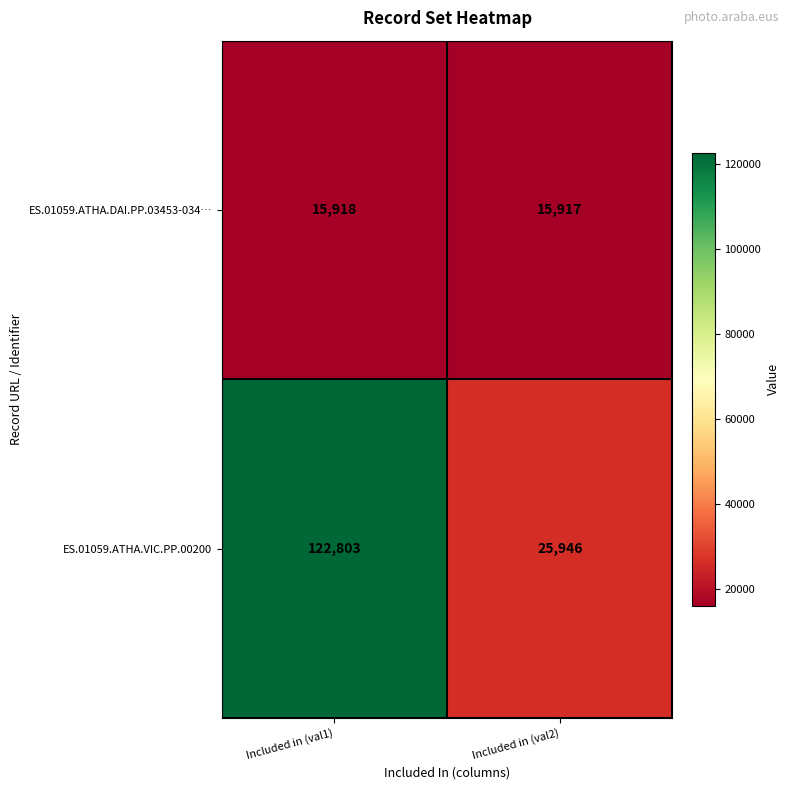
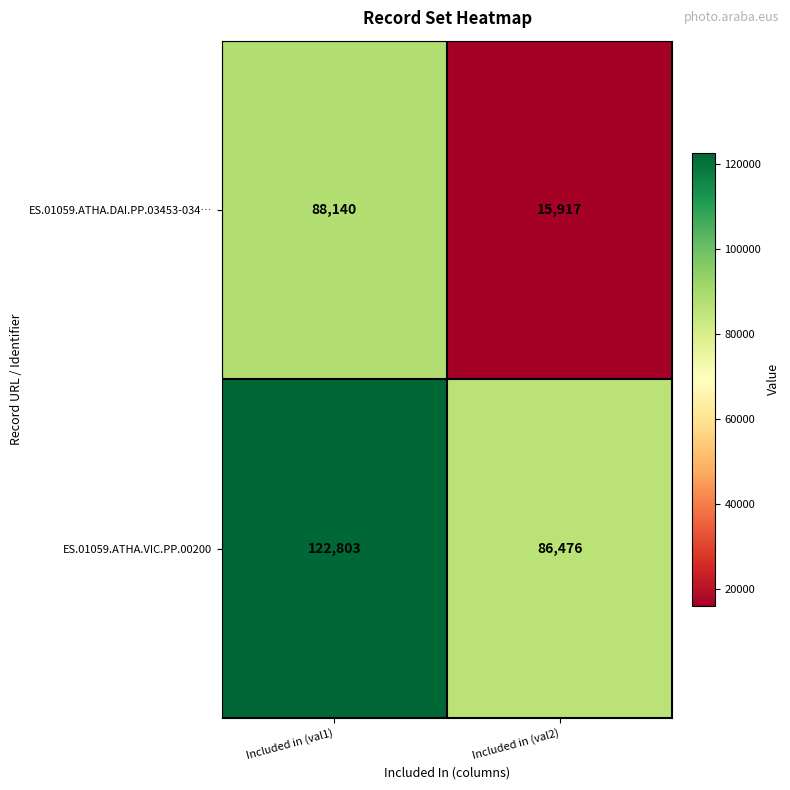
ES.01059.ATHA.DAI.PP.03453-034…, Included in (val1): 15,918 -> 88,140
ES.01059.ATHA.VIC.PP.00200, Included in (val2): 25,946 -> 86,476
